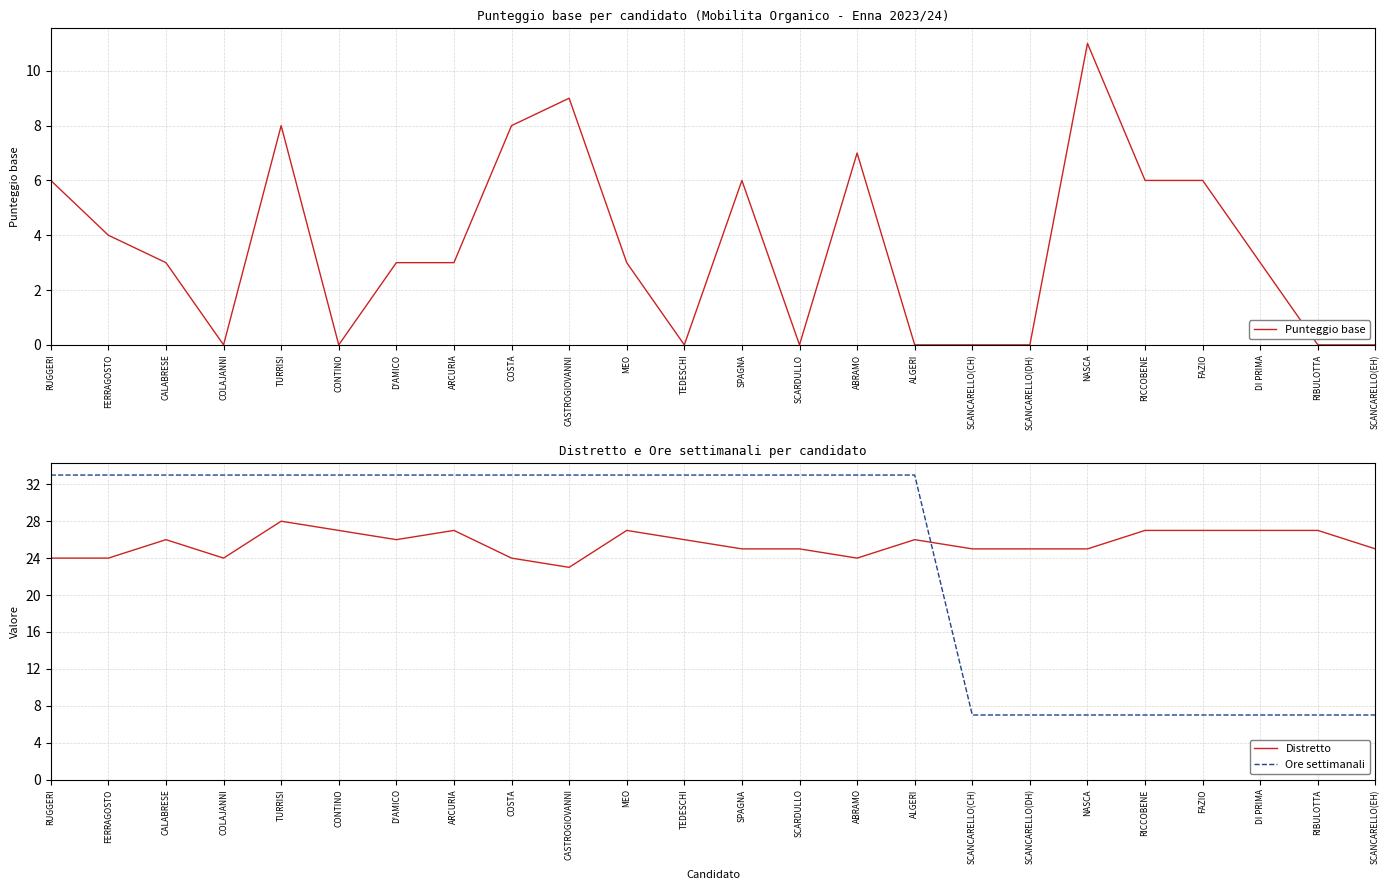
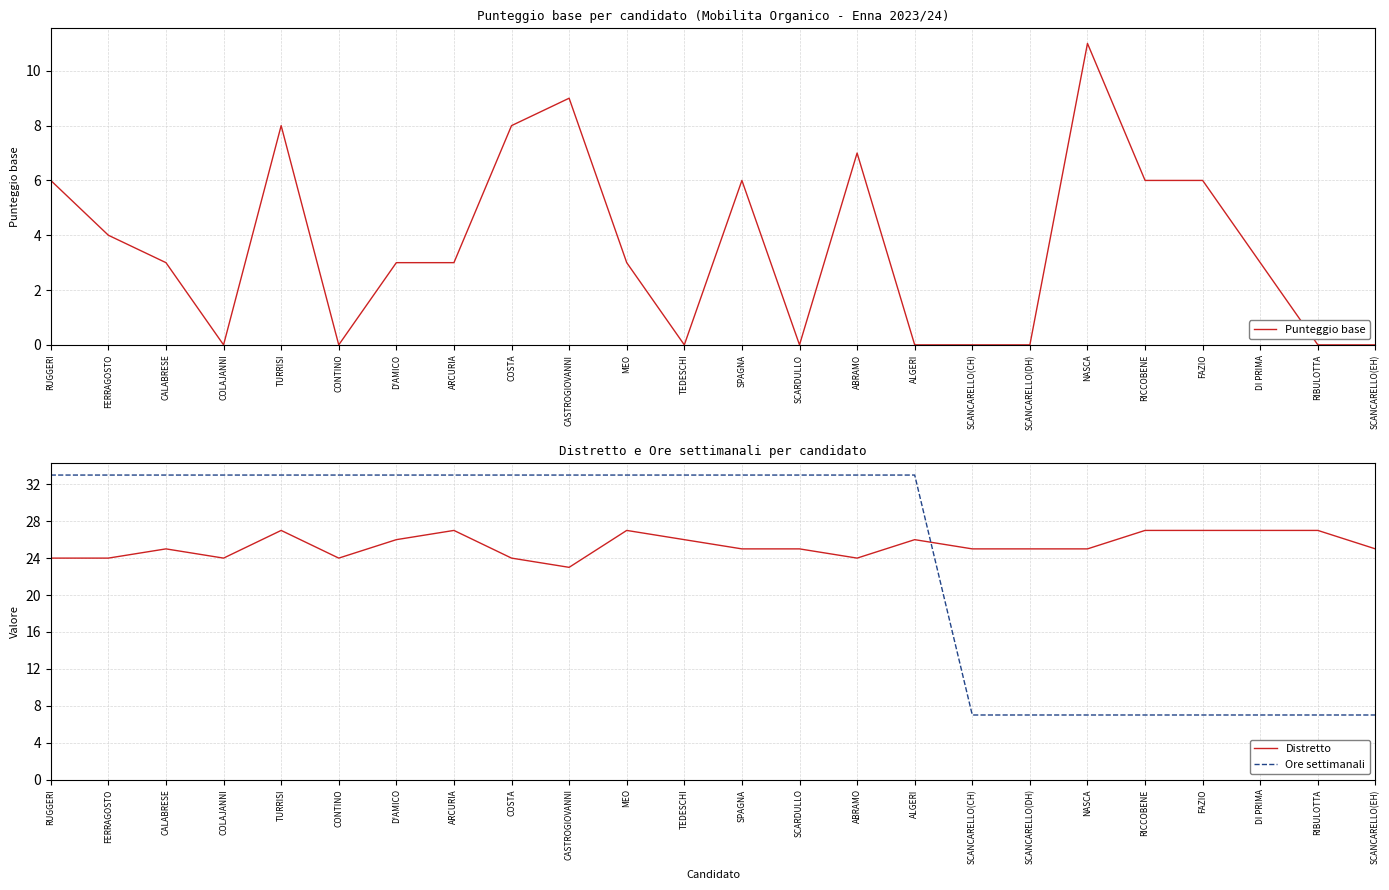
Distretto e Ore settimanali per candidato, Distretto, CALABRESE: 26 -> 25
Distretto e Ore settimanali per candidato, Distretto, TURRISI: 28 -> 27
Distretto e Ore settimanali per candidato, Distretto, CONTINO: 27 -> 24
